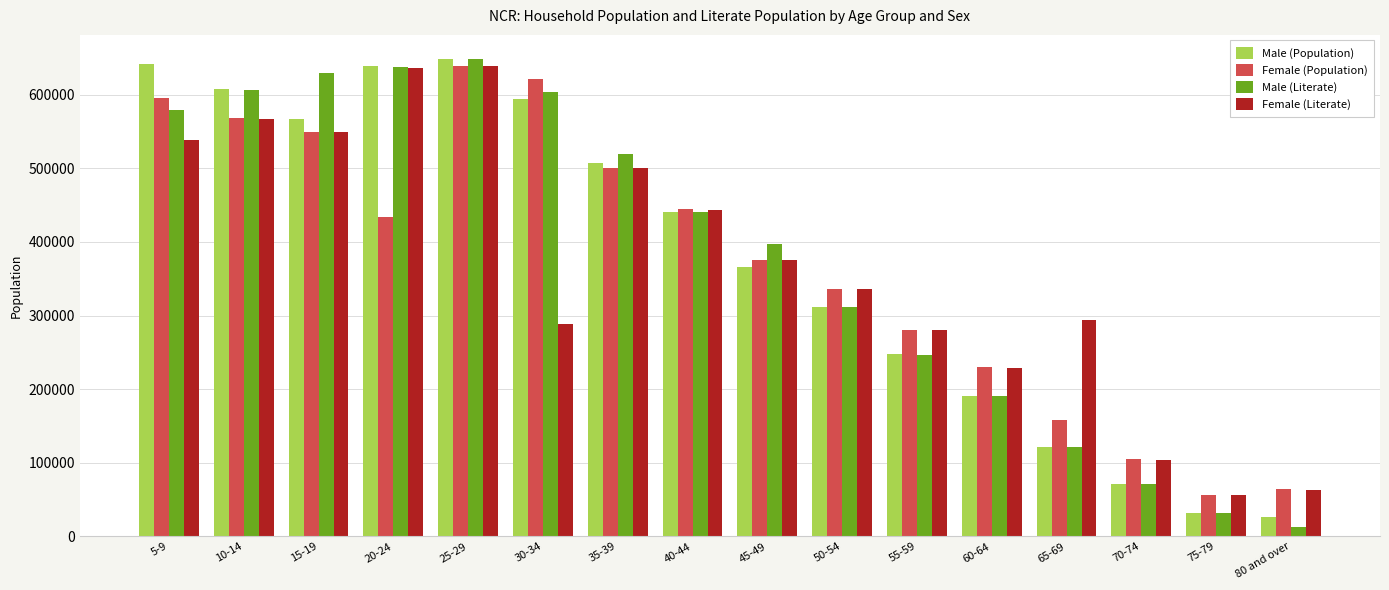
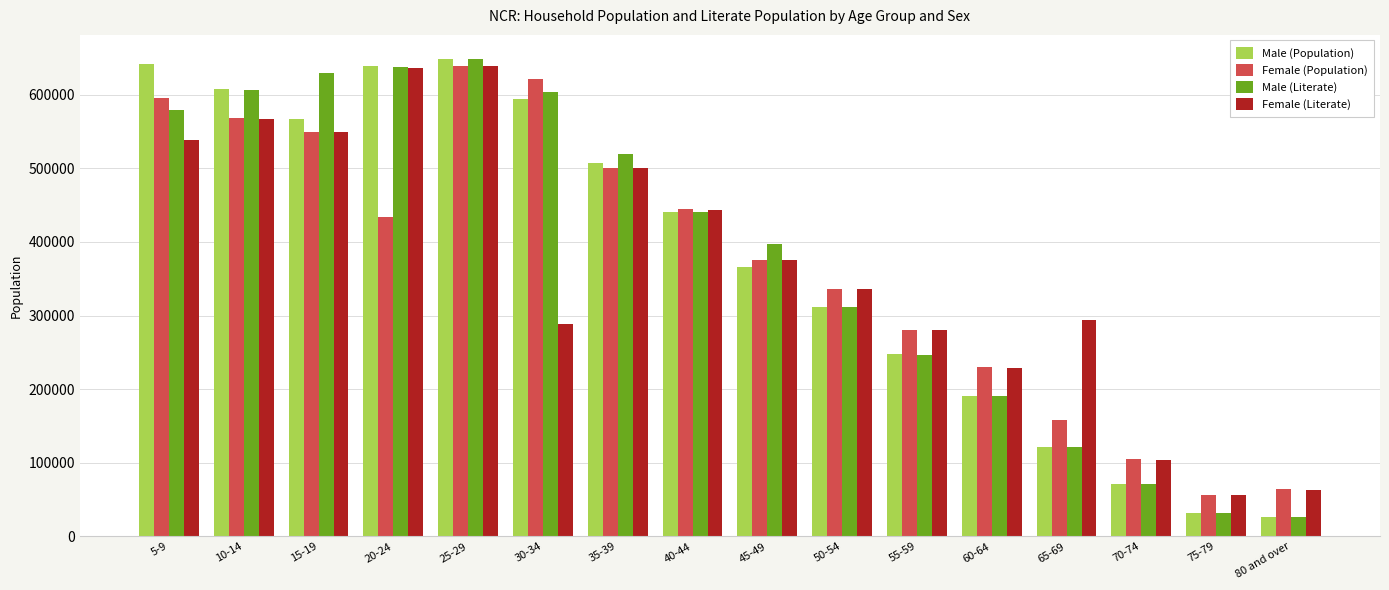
Male (Literate), 80 and over: 10000 -> 30000
